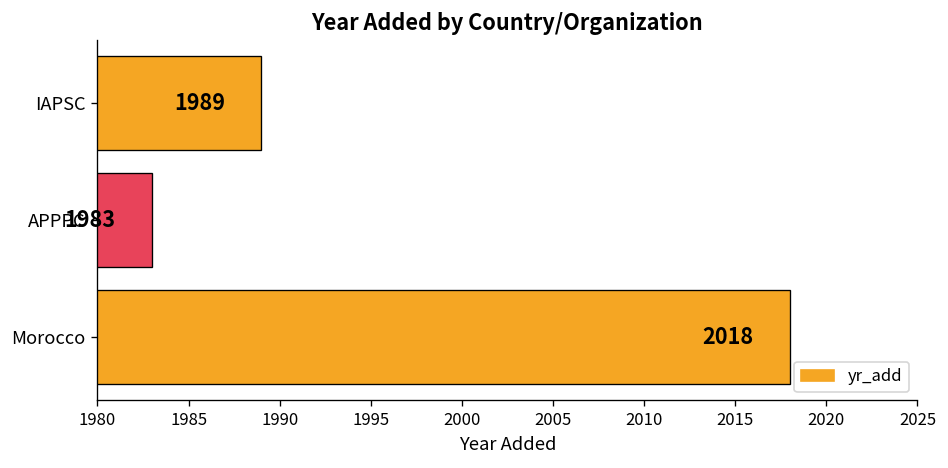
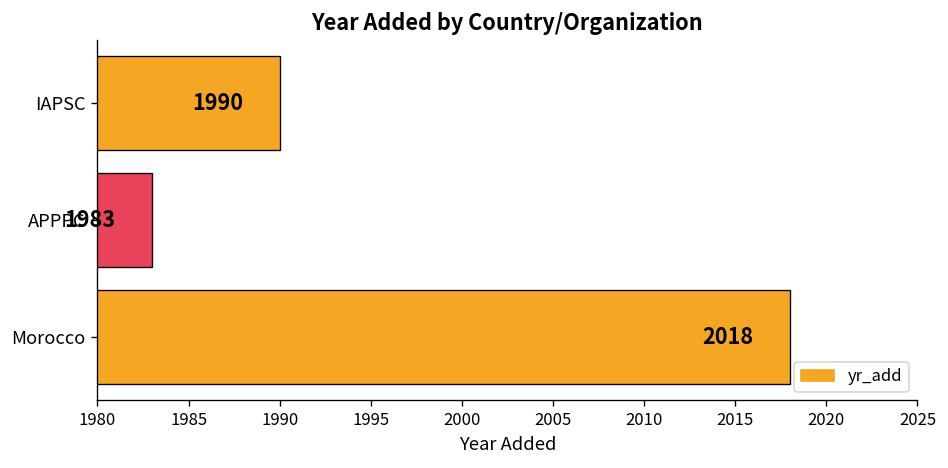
IAPSC: 1989 -> 1990
